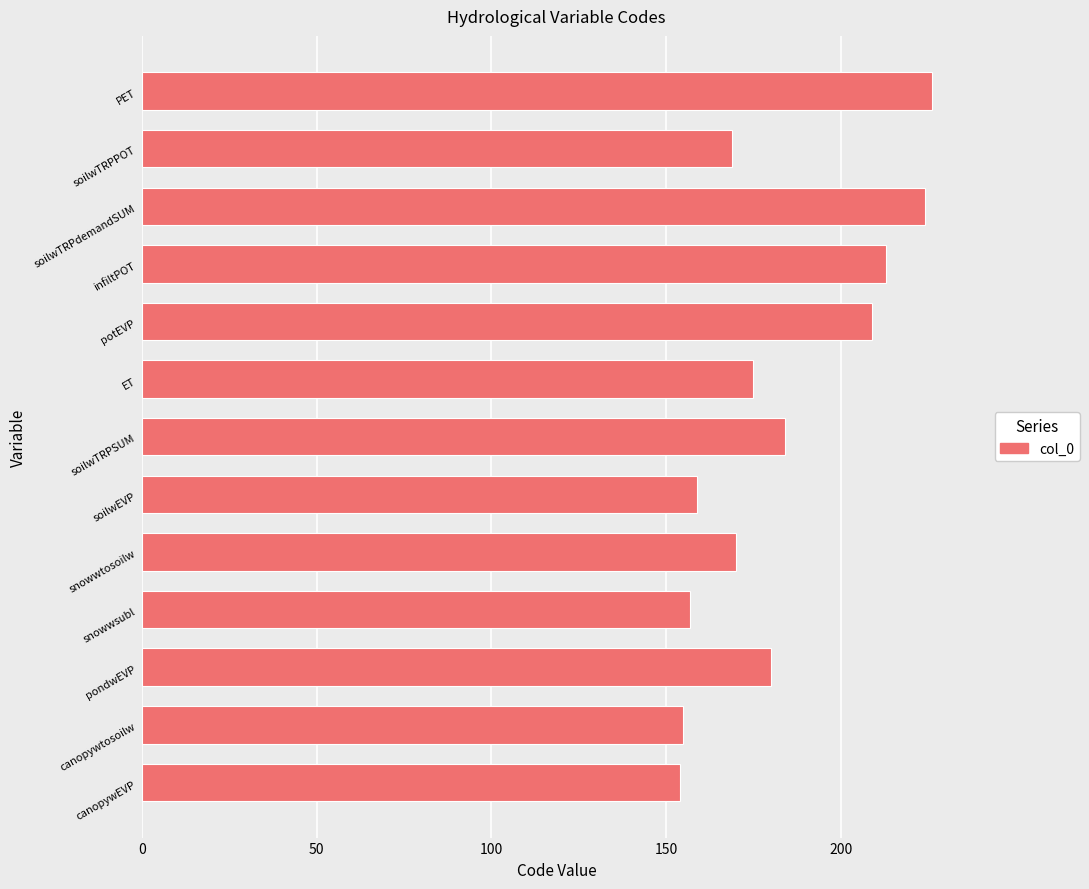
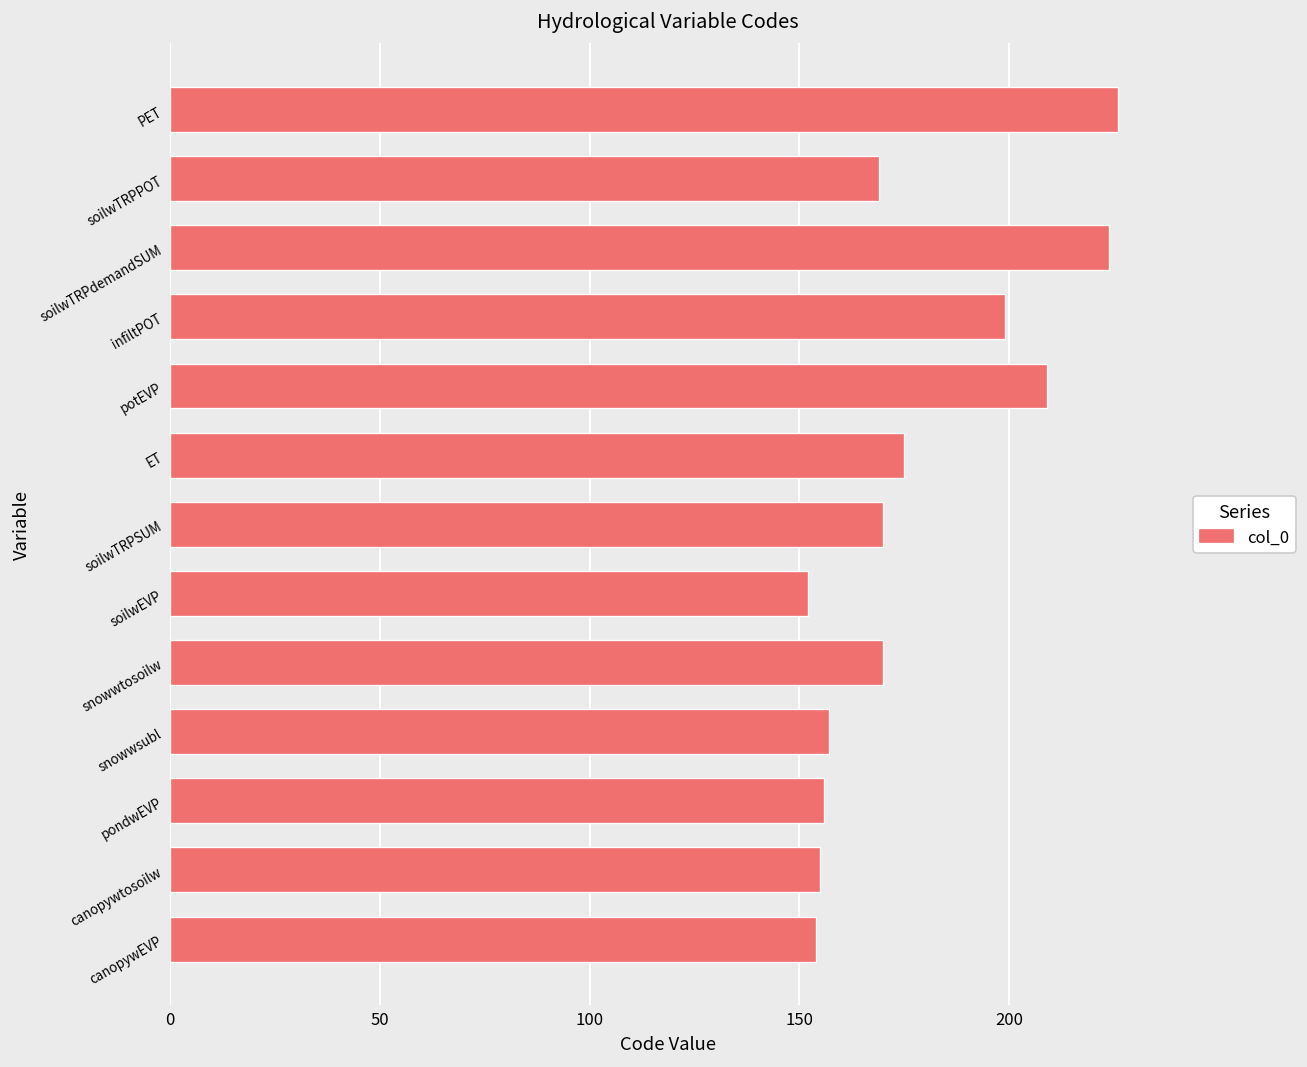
infiltPOT: 213 -> 199
soilwTRPSUM: 184 -> 170
soilwEVP: 159 -> 152
pondwEVP: 180 -> 156
